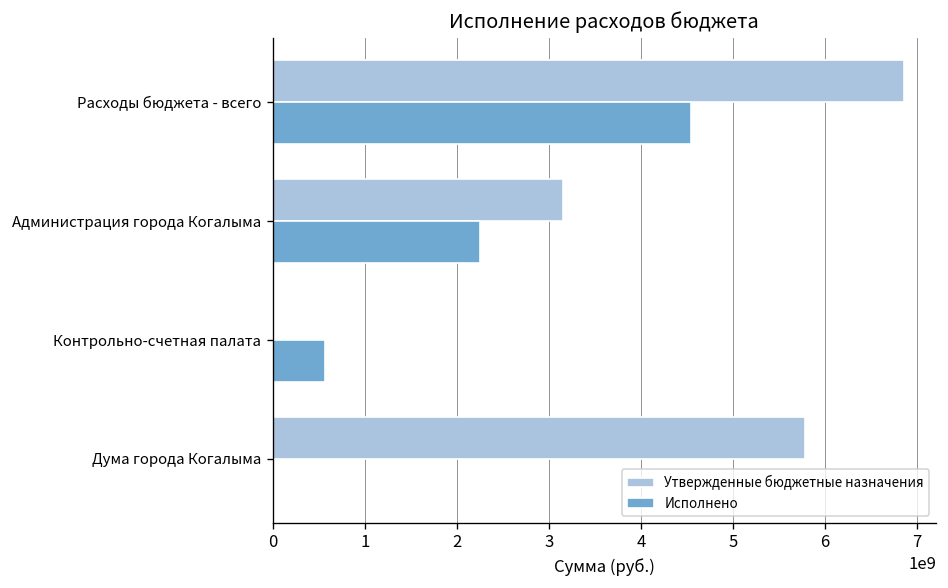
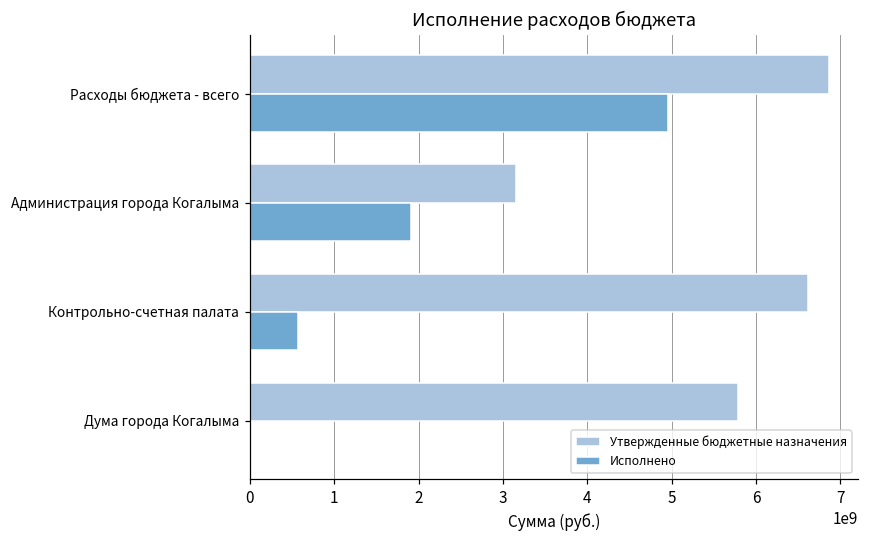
Исполнено, Расходы бюджета - всего: 4500000000 -> 5000000000
Исполнено, Администрация города Когалыма: 2300000000 -> 1900000000
Утвержденные бюджетные назначения, Контрольно-счетная палата: 0 -> 6600000000
